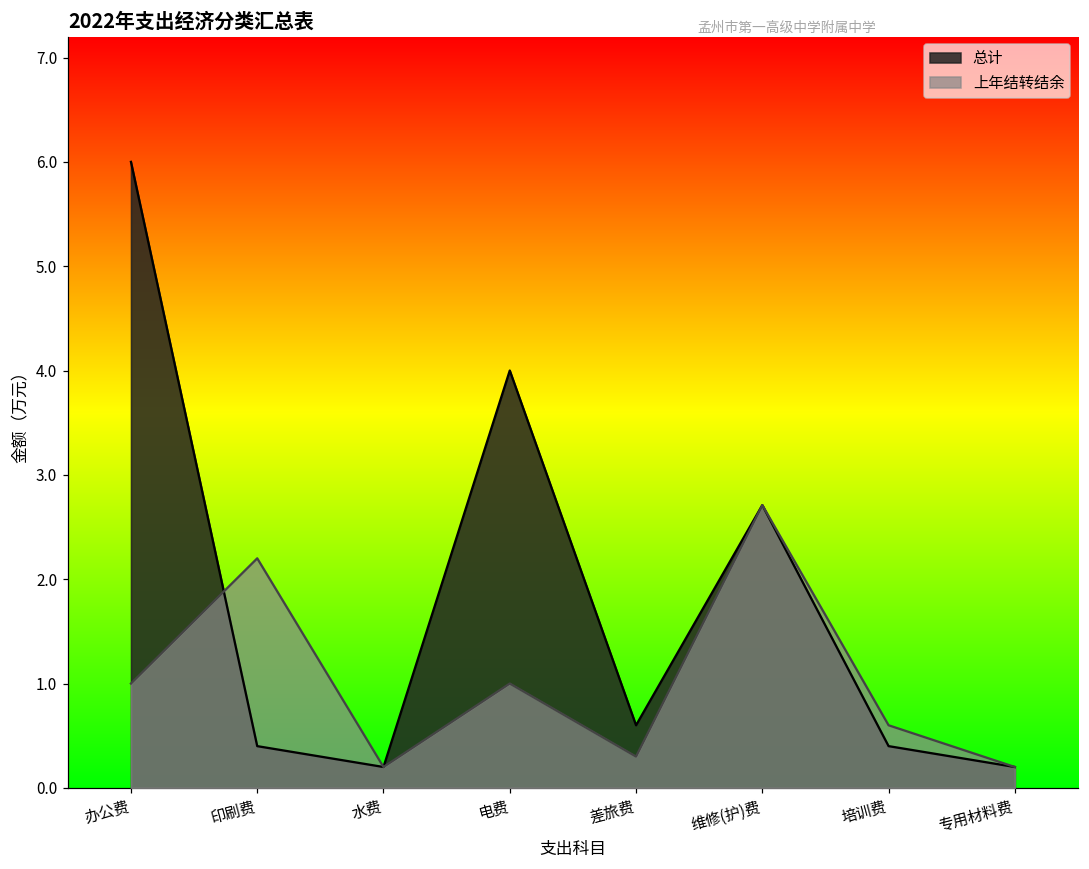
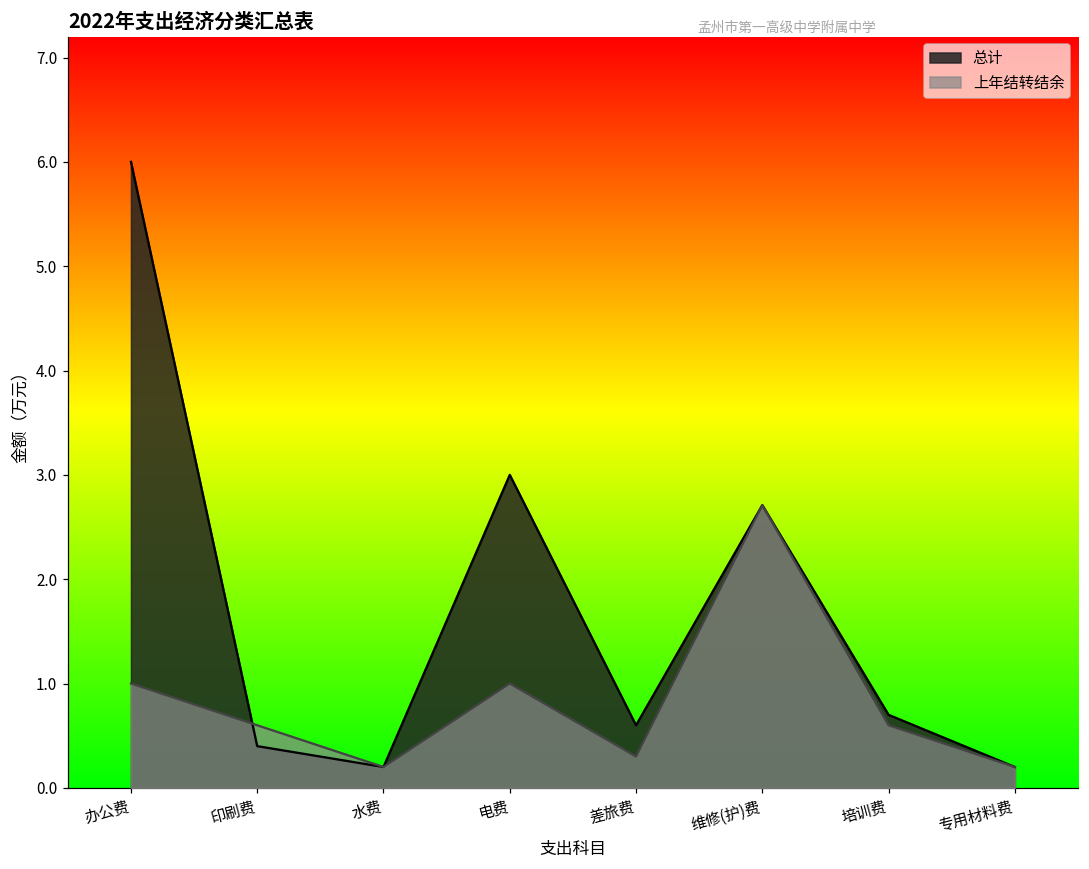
上年结转结余, 印刷费: 2.2 -> 0.6
总计, 电费: 4 -> 3
总计, 培训费: 0.4 -> 0.7
